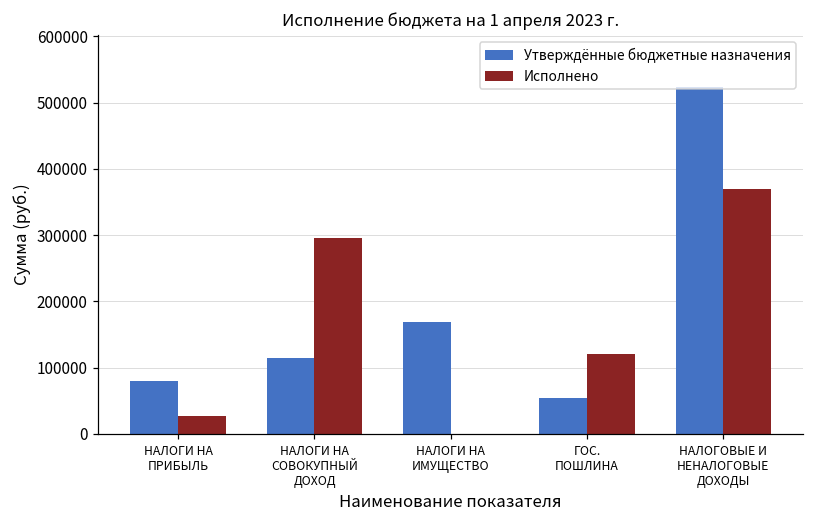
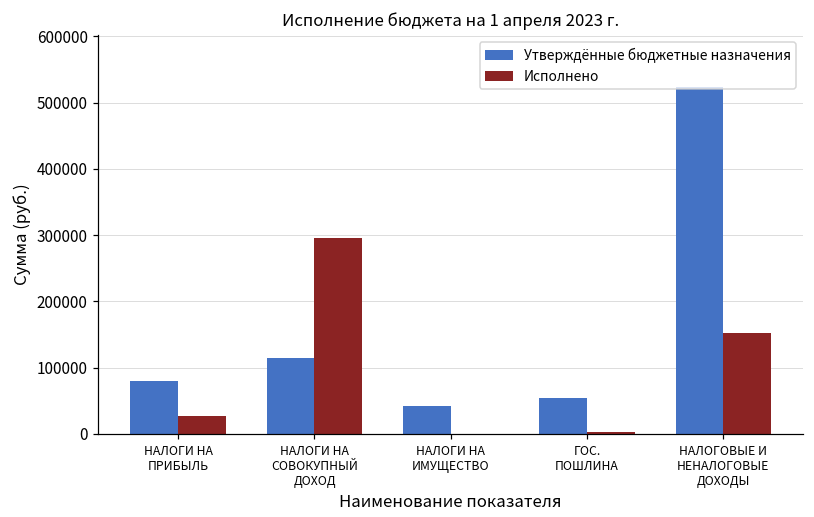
Утверждённые бюджетные назначения, НАЛОГИ НА ИМУЩЕСТВО: 170000 -> 40000
Исполнено, ГОС. ПОШЛИНА: 120000 -> 0
Исполнено, НАЛОГОВЫЕ И НЕНАЛОГОВЫЕ ДОХОДЫ: 370000 -> 150000
